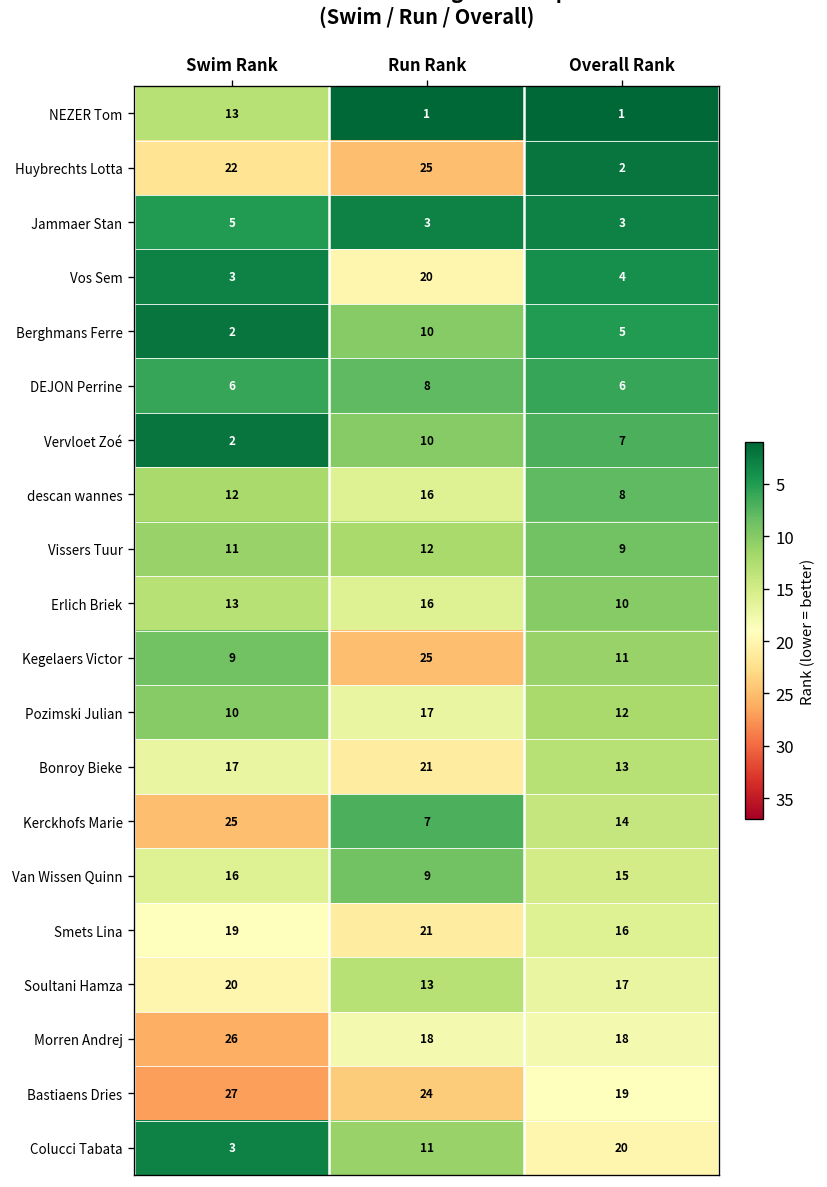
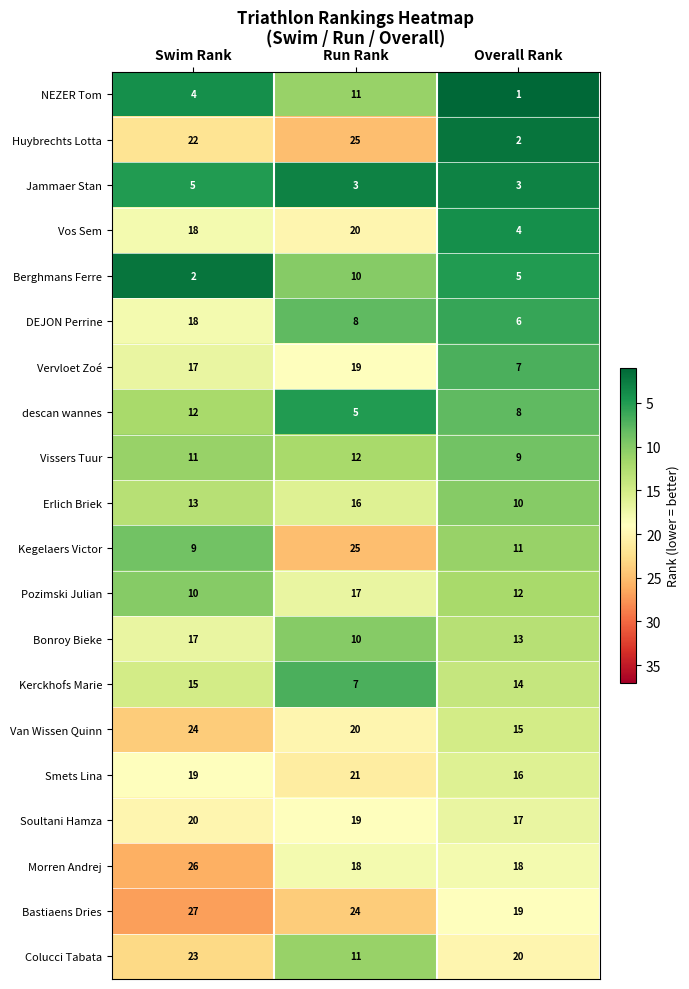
NEZER Tom, Swim Rank: 13 -> 4
NEZER Tom, Run Rank: 1 -> 11
Vos Sem, Swim Rank: 3 -> 18
DEJON Perrine, Swim Rank: 6 -> 18
Vervloet Zoé, Swim Rank: 2 -> 17
Vervloet Zoé, Run Rank: 10 -> 19
descan wannes, Run Rank: 16 -> 5
Bonroy Bieke, Run Rank: 21 -> 10
Kerckhofs Marie, Swim Rank: 25 -> 15
Van Wissen Quinn, Swim Rank: 16 -> 24
Van Wissen Quinn, Run Rank: 9 -> 20
Soultani Hamza, Run Rank: 13 -> 19
Colucci Tabata, Swim Rank: 3 -> 23
